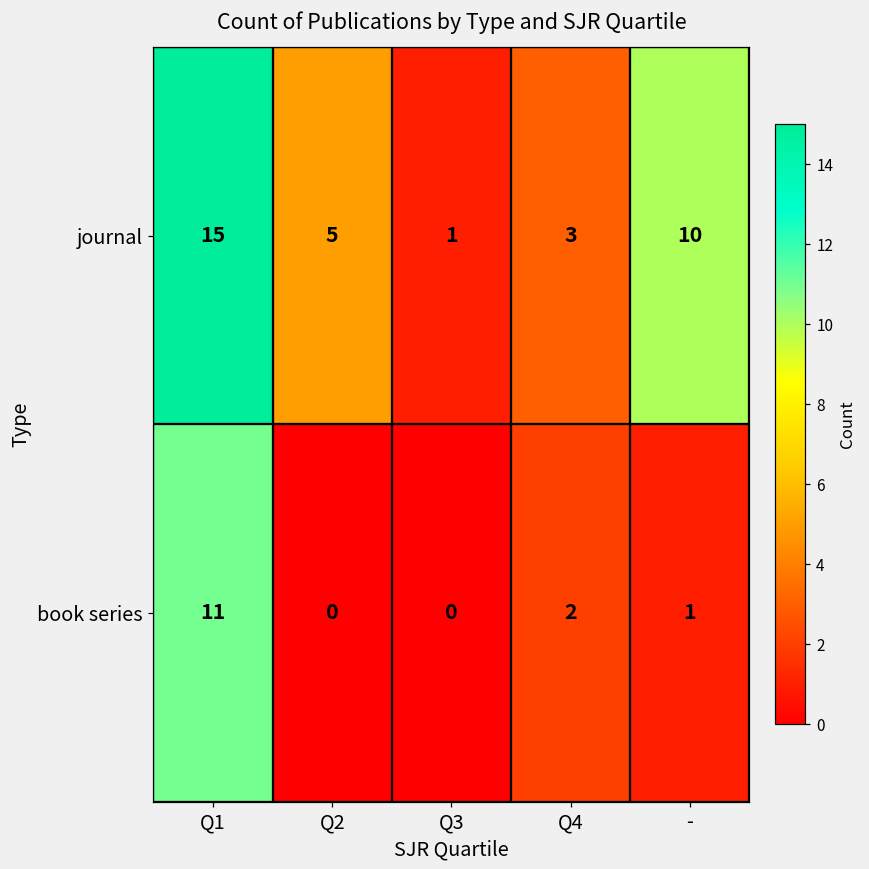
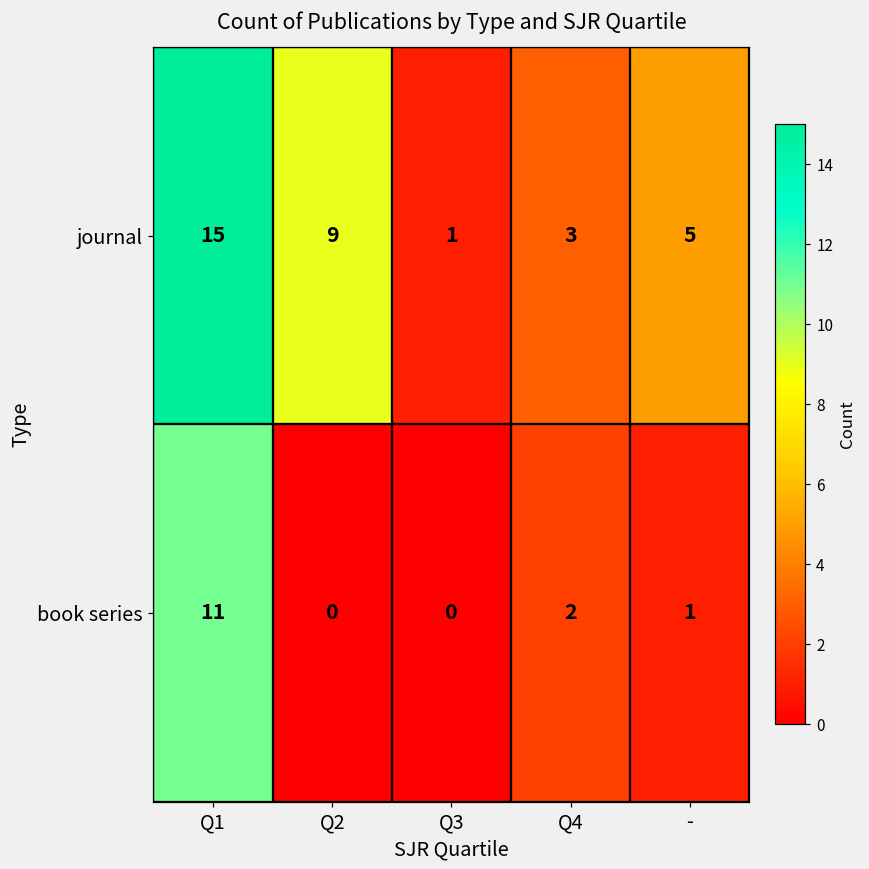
journal, Q2: 5 -> 9
journal, -: 10 -> 5
